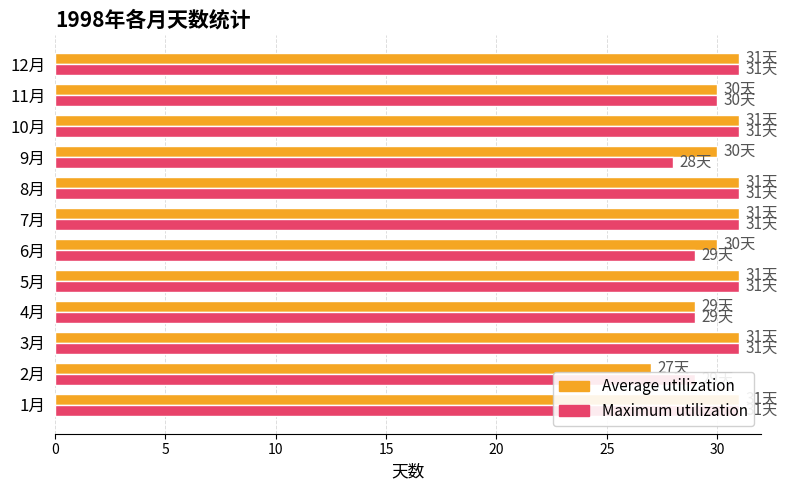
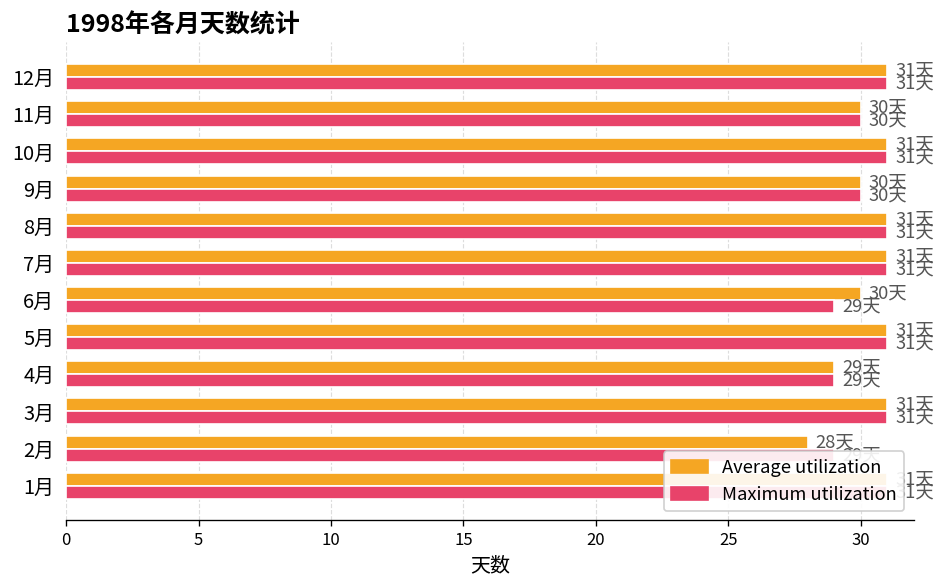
Maximum utilization, 9月: 28天 -> 30天
Average utilization, 2月: 27 -> 28
